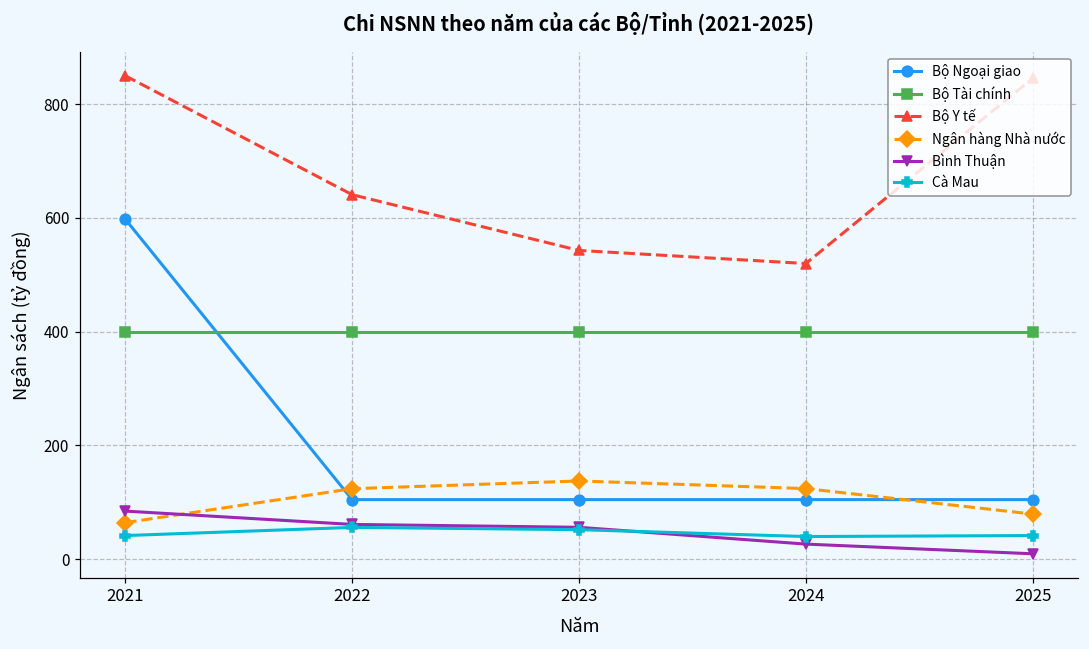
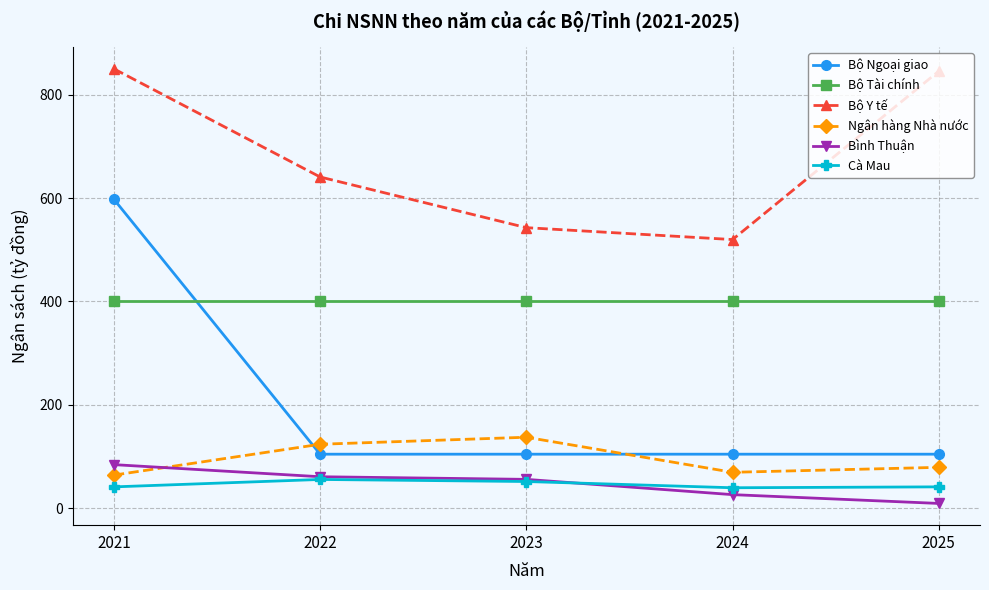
Ngân hàng Nhà nước, 2024: 120 -> 70
